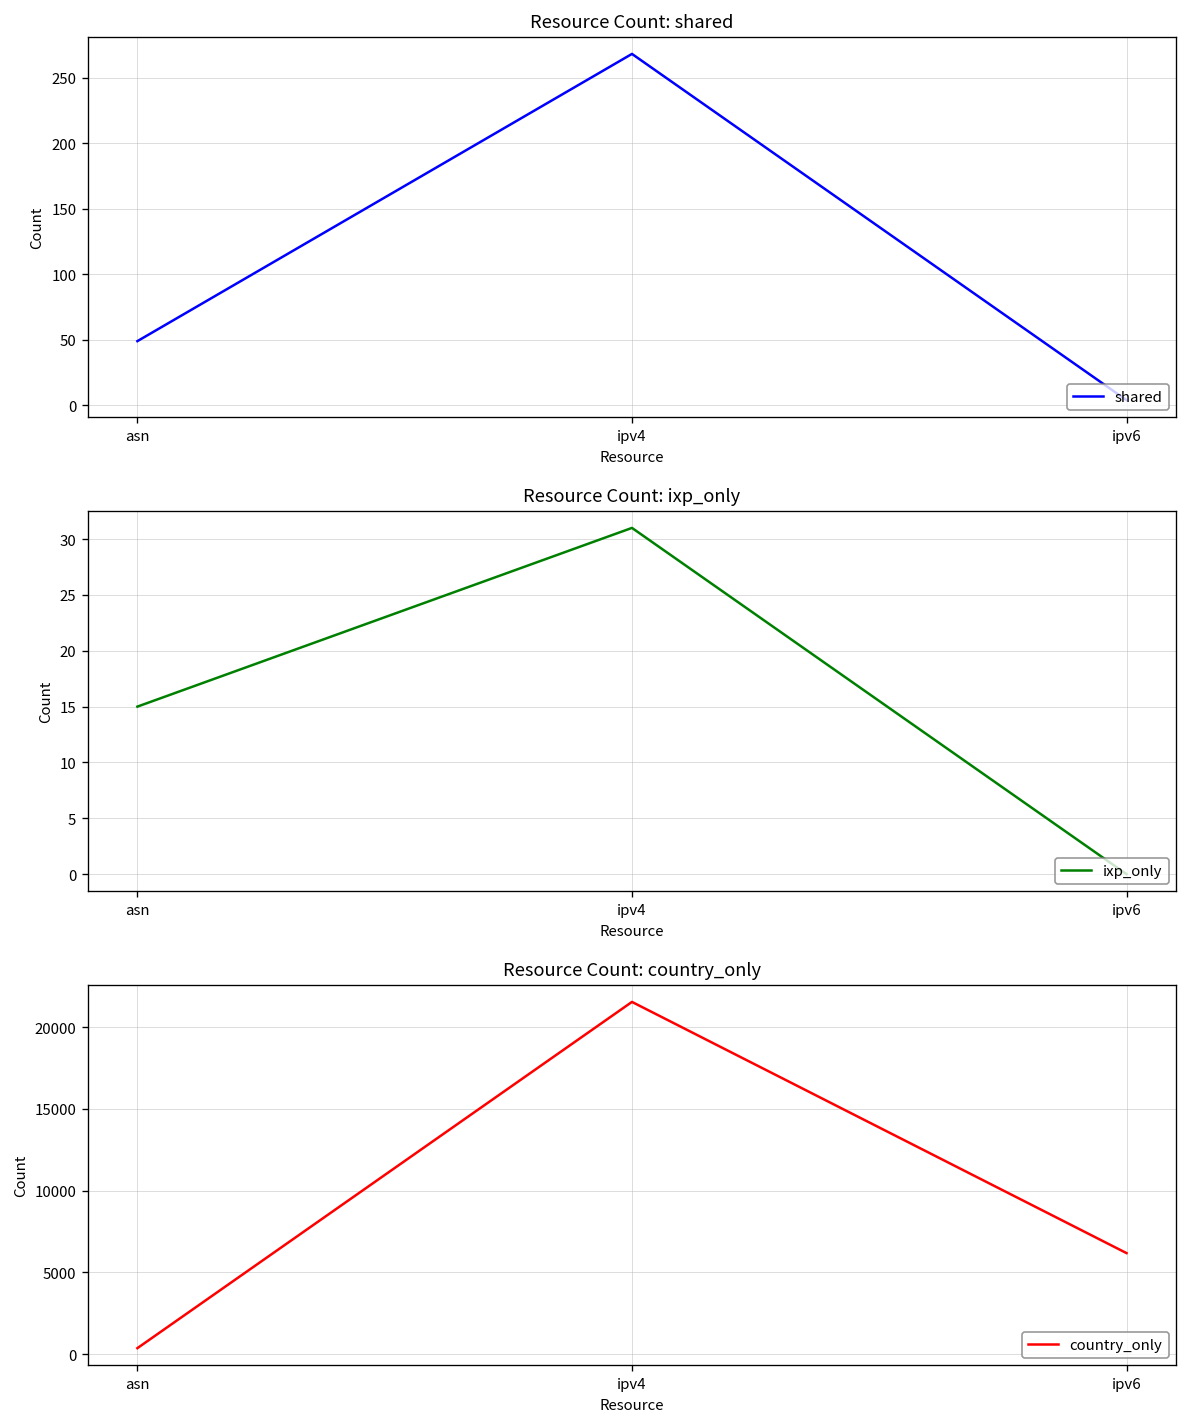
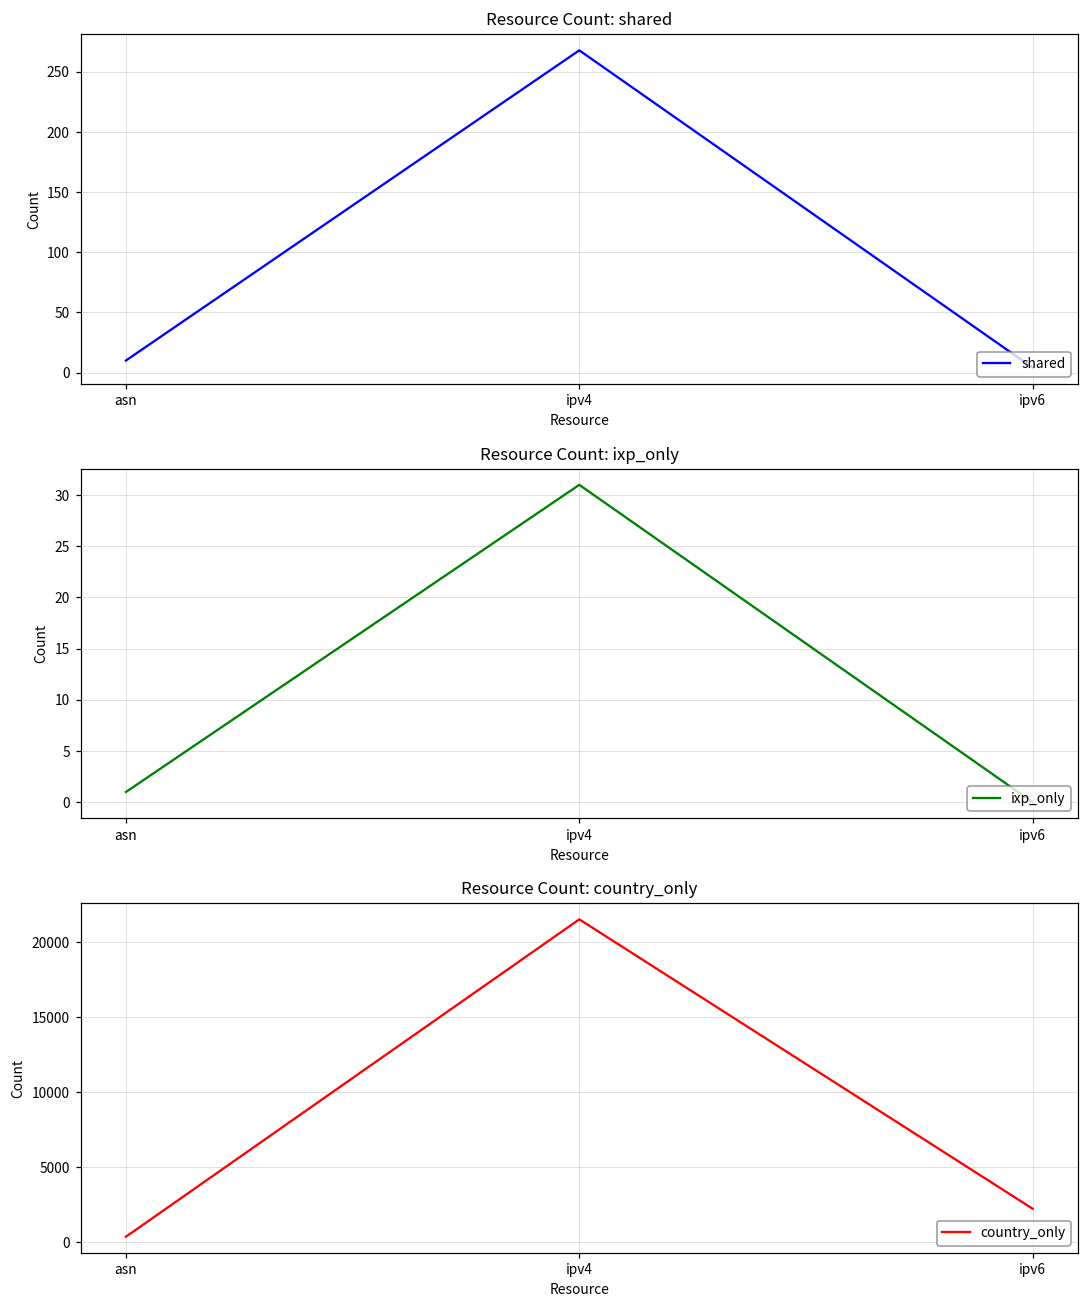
Resource Count: shared, asn: 49 -> 10
Resource Count: ixp_only, asn: 15 -> 1
Resource Count: country_only, ipv6: 6200 -> 2200
